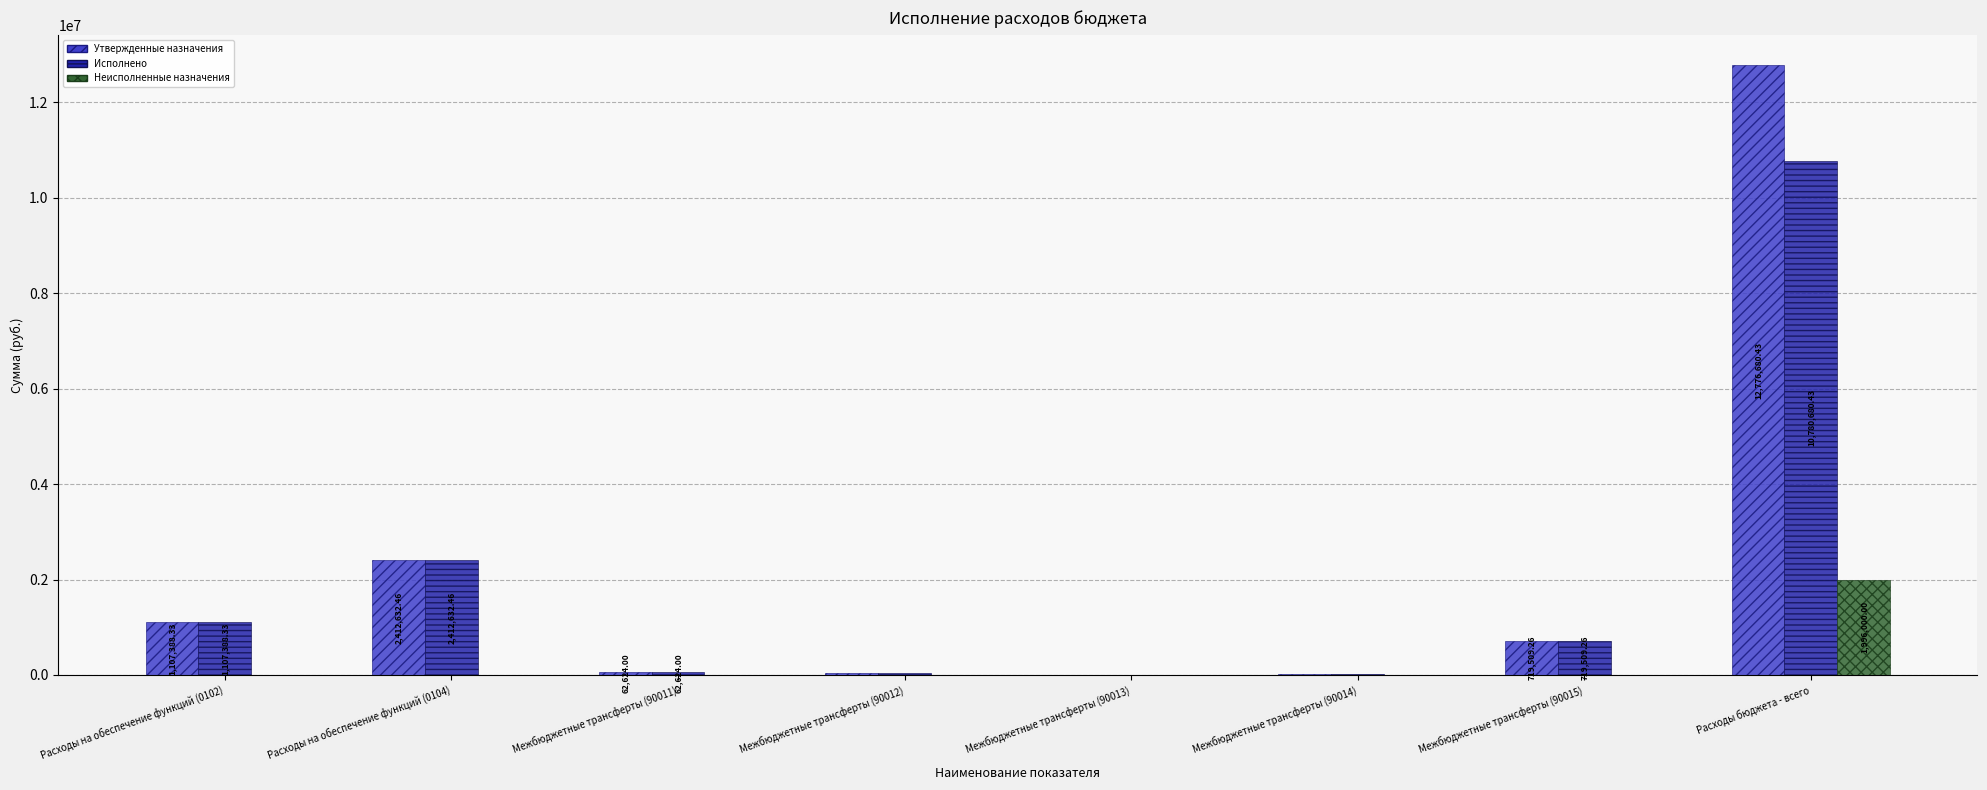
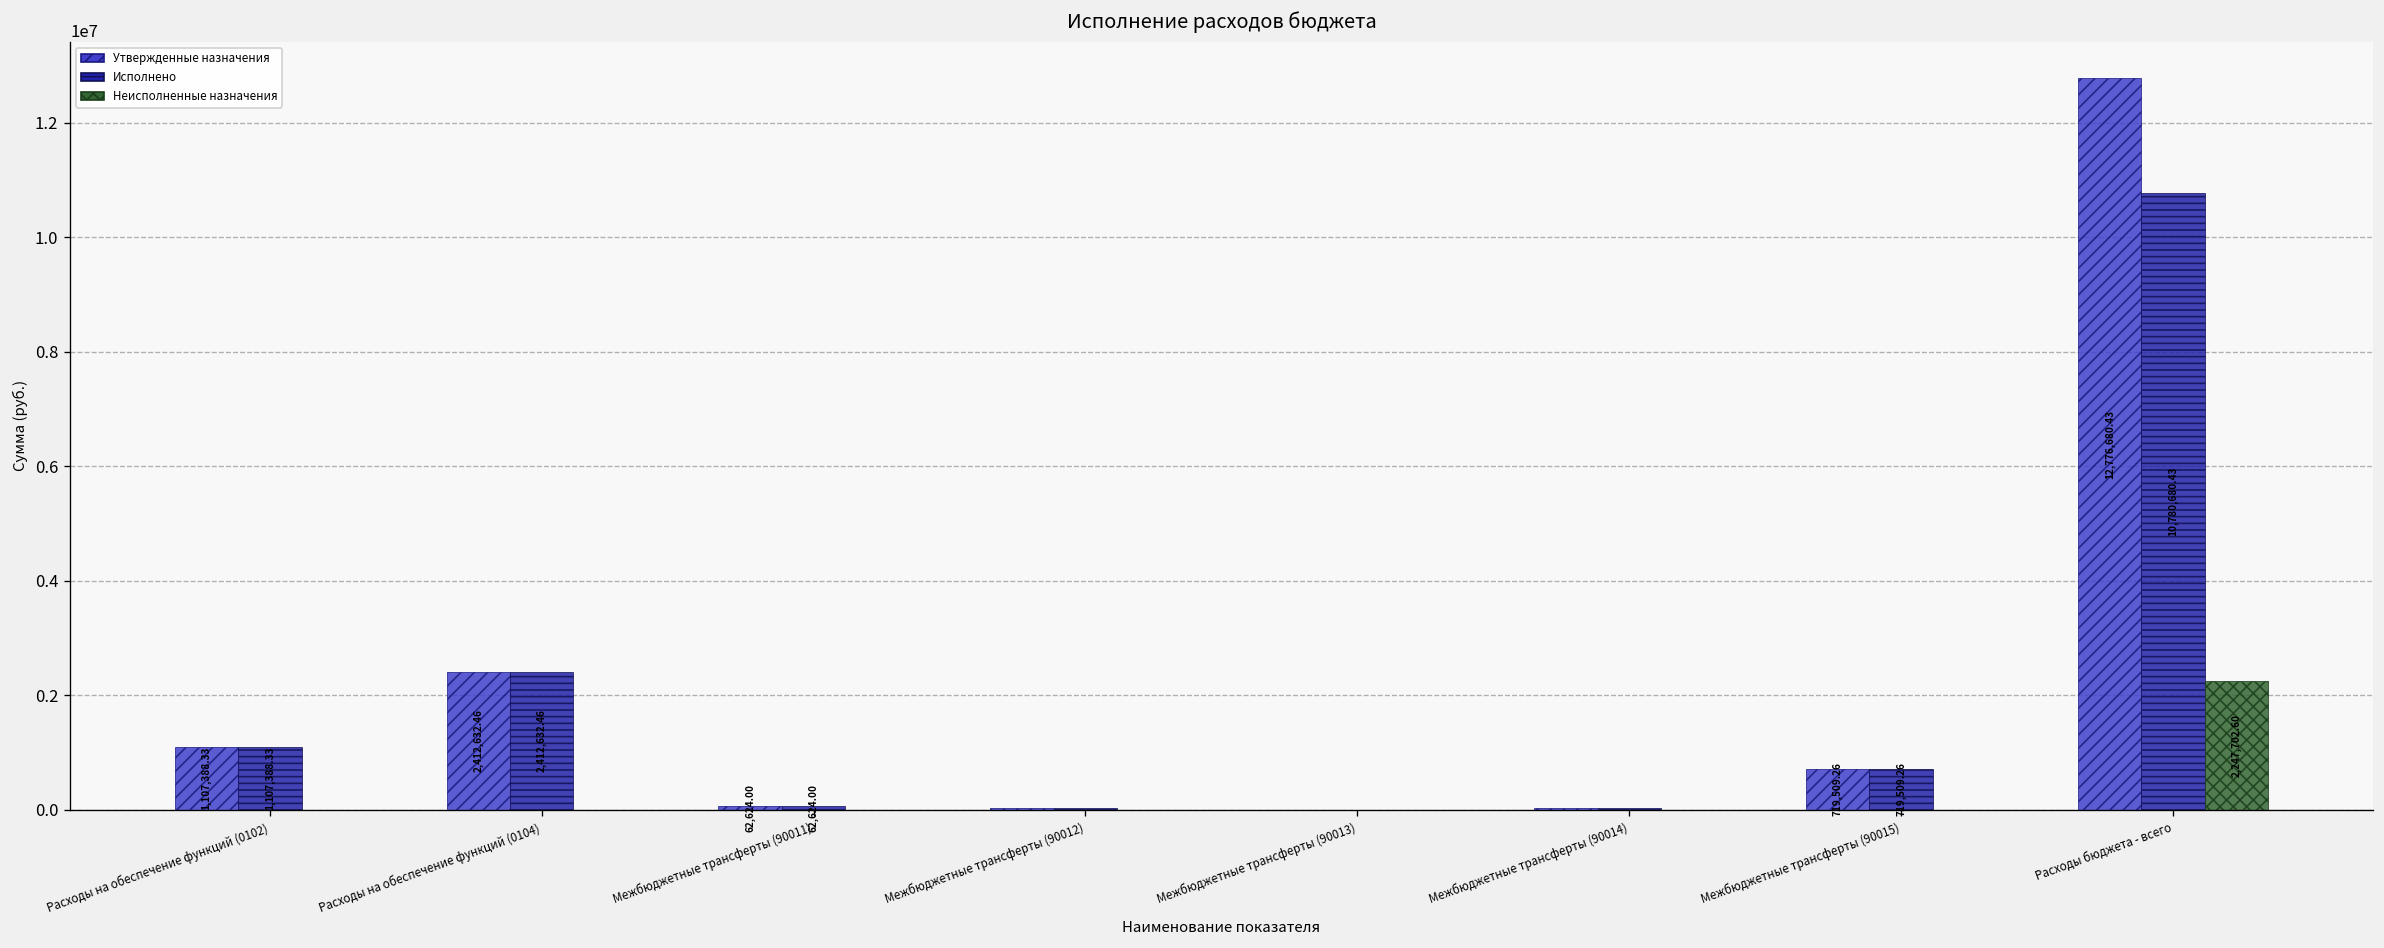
Неисполненные назначения, Расходы бюджета - всего: 1,996,000.00 -> 2,247,702.60
